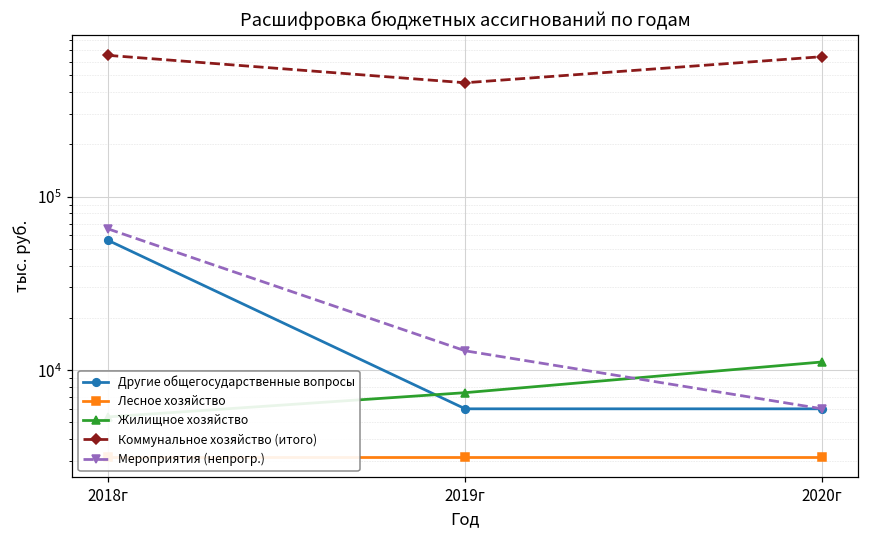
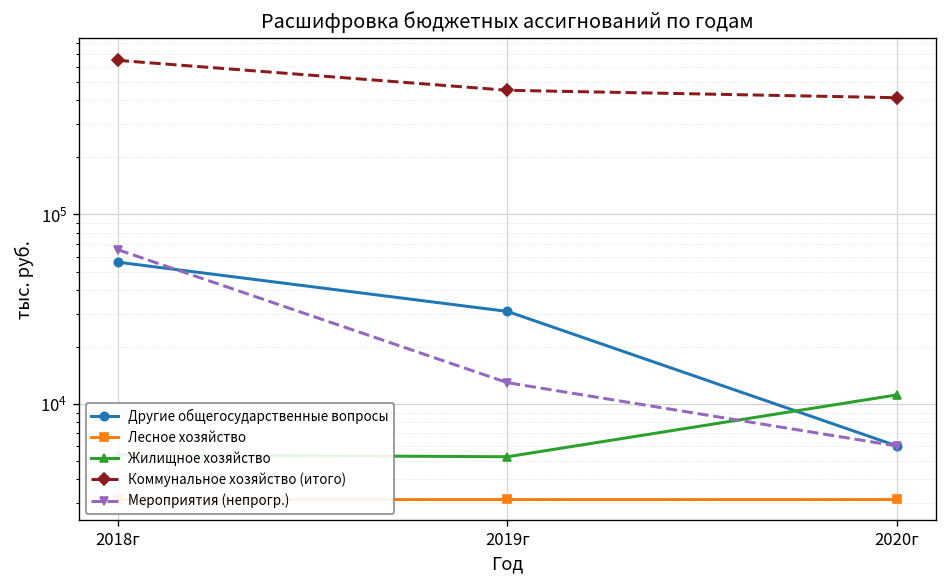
Другие общегосударственные вопросы, 2019г: 6000 -> 31000
Жилищное хозяйство, 2019г: 7000 -> 5300
Коммунальное хозяйство (итого), 2020г: 640000 -> 410000
